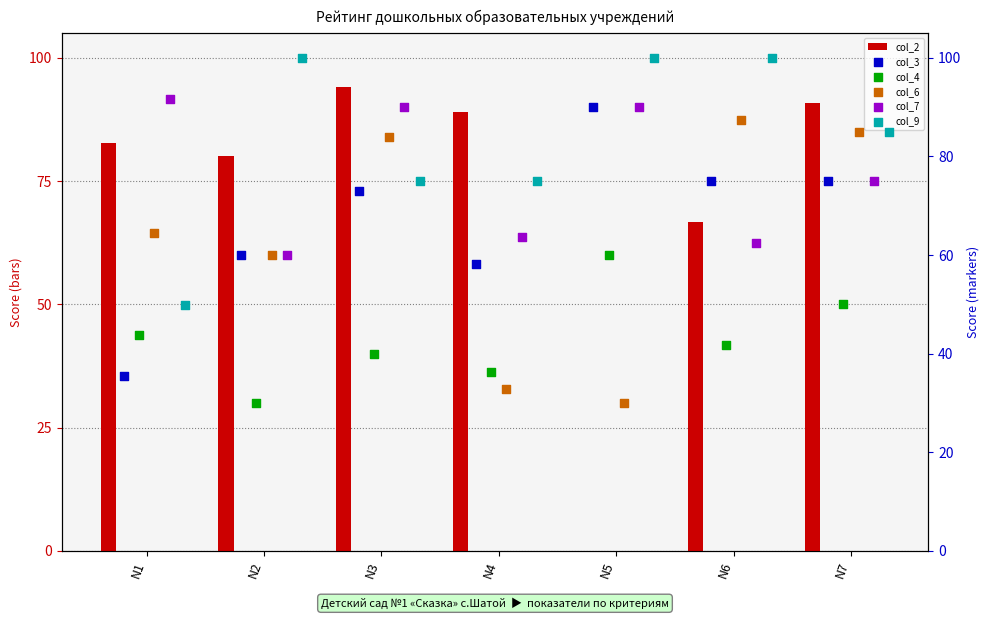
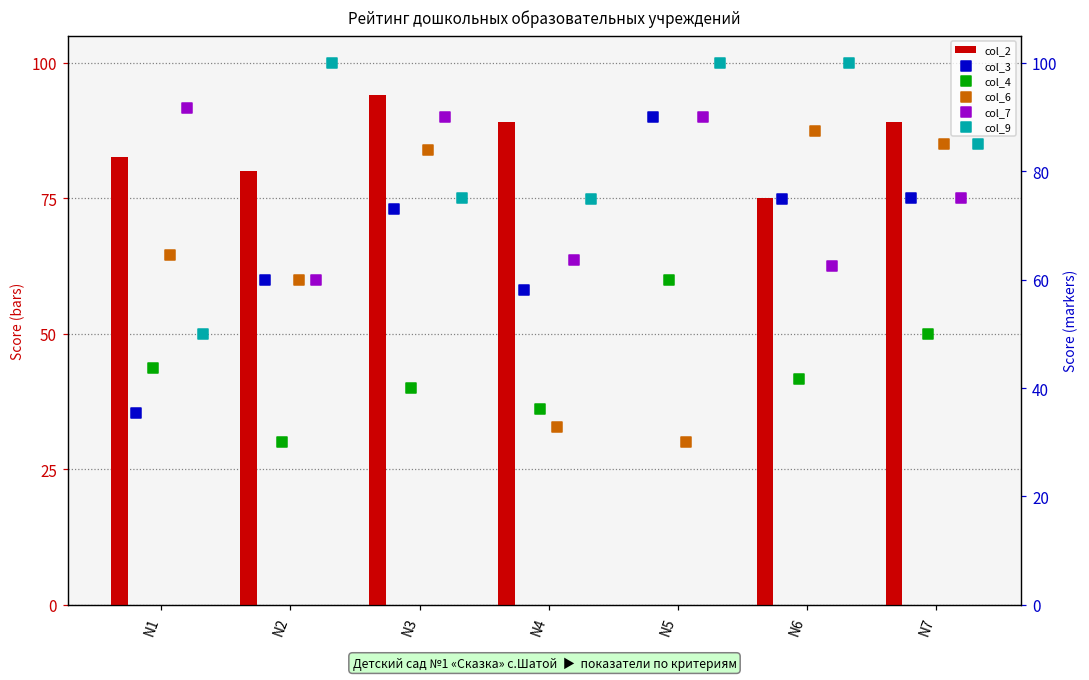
col_2, N6: 67 -> 75
col_2, N7: 91 -> 89
